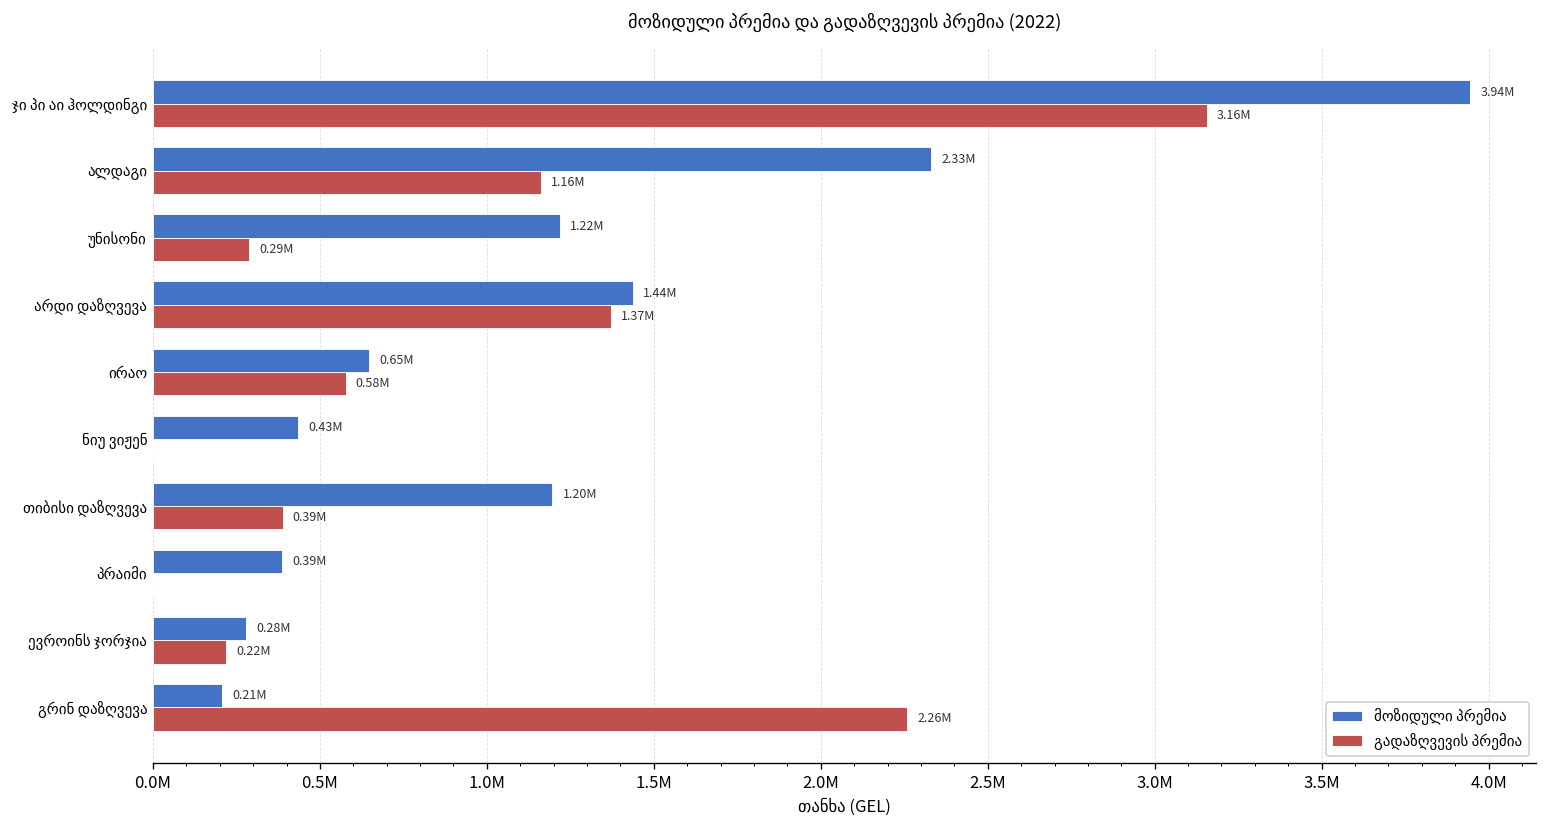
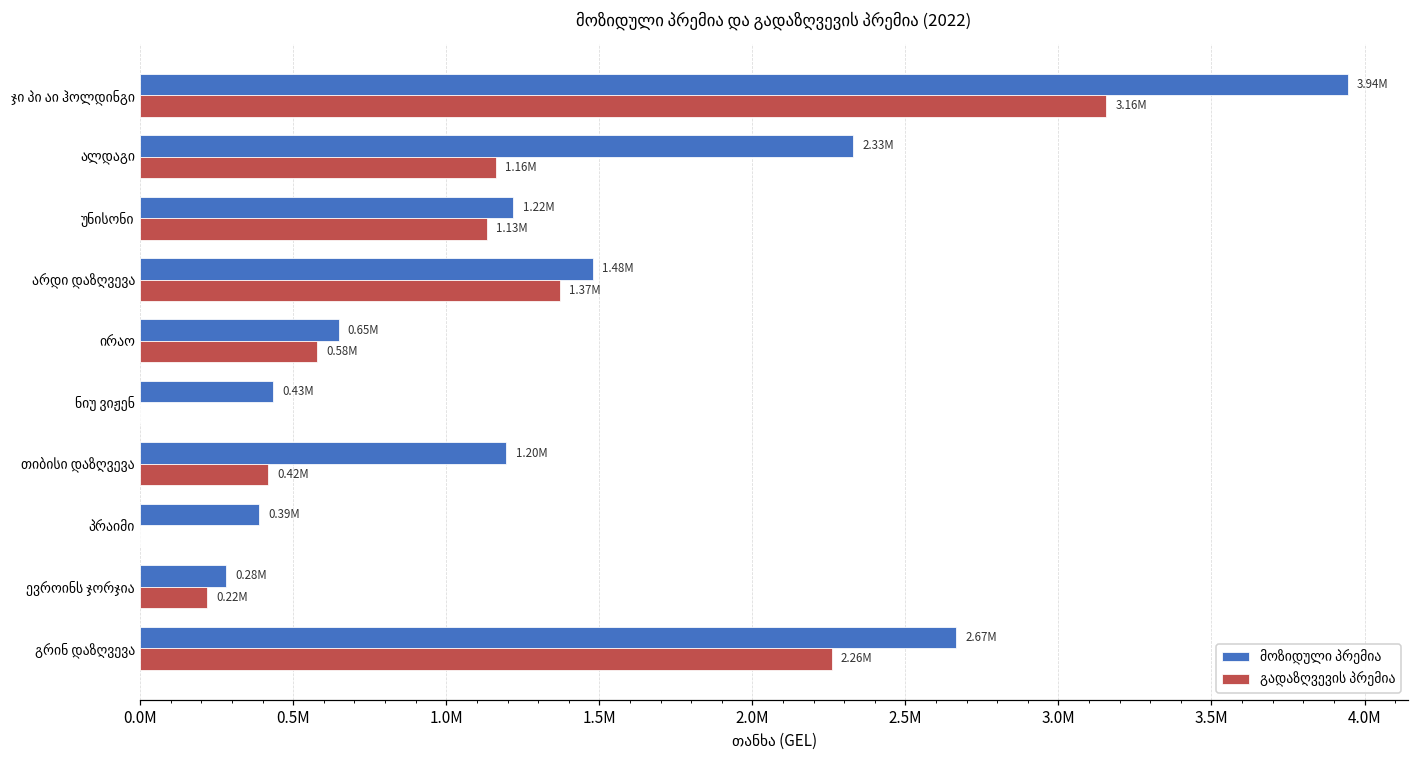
გადაზღვევის პრემია, უნისონი: 0.29M -> 1.13M
მოზიდული პრემია, არდი დაზღვევა: 1.44M -> 1.48M
გადაზღვევის პრემია, თიბისი დაზღვევა: 0.39M -> 0.42M
მოზიდული პრემია, გრინ დაზღვევა: 0.21M -> 2.67M
